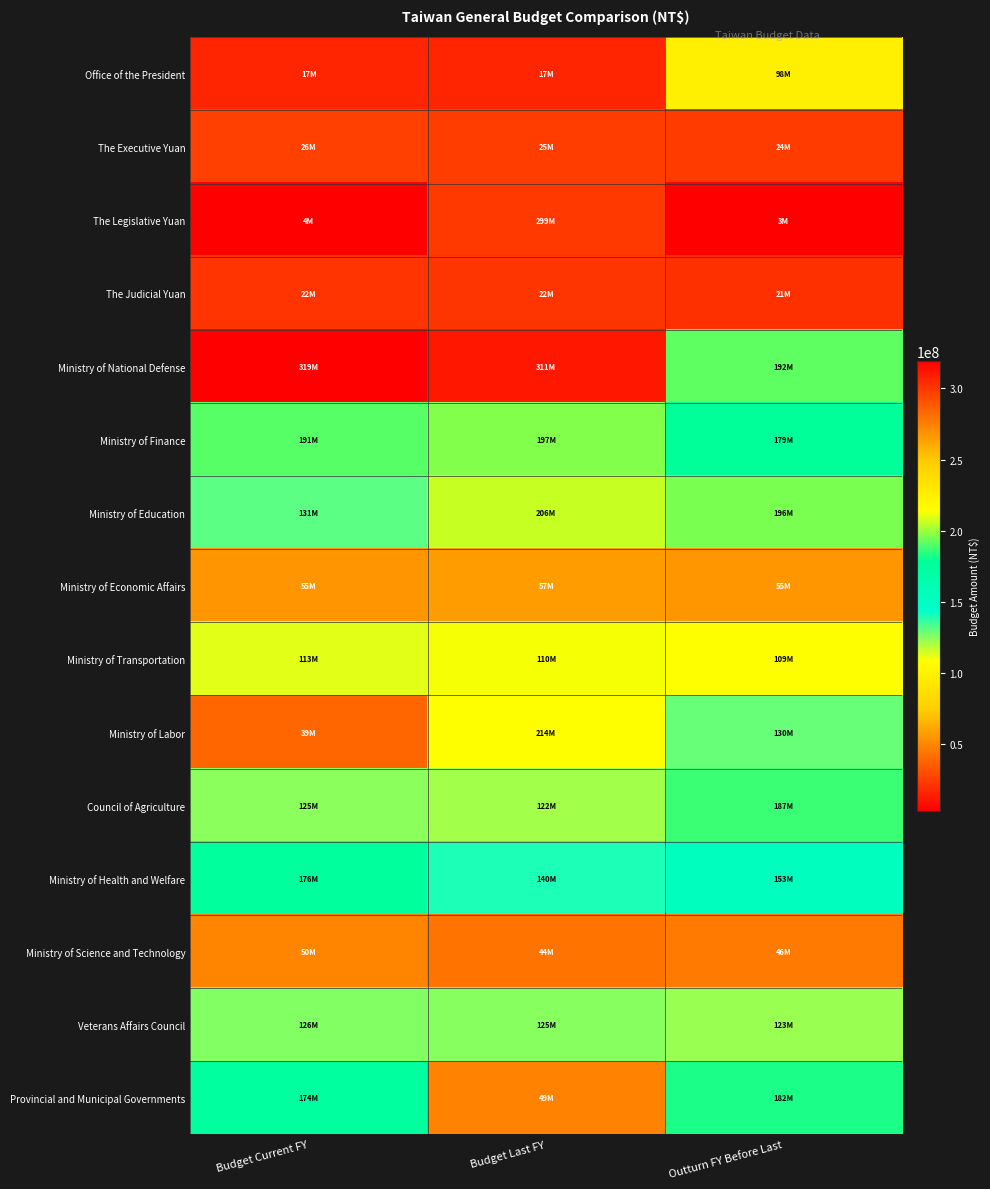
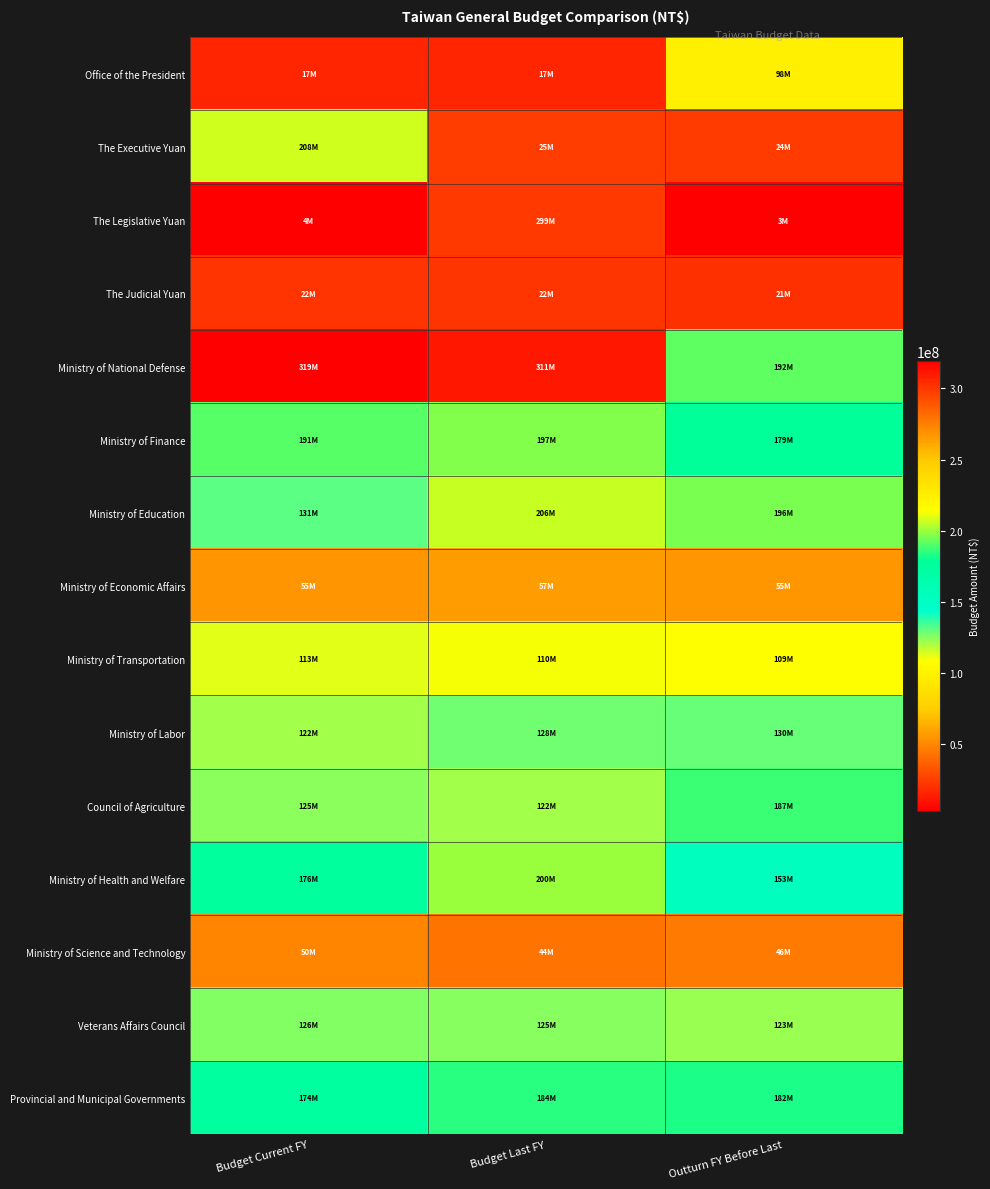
The Executive Yuan, Budget Current FY: 26M -> 208M
Ministry of Labor, Budget Current FY: 39M -> 122M
Ministry of Labor, Budget Last FY: 214M -> 128M
Ministry of Health and Welfare, Budget Last FY: 140M -> 200M
Provincial and Municipal Governments, Budget Last FY: 49M -> 184M
